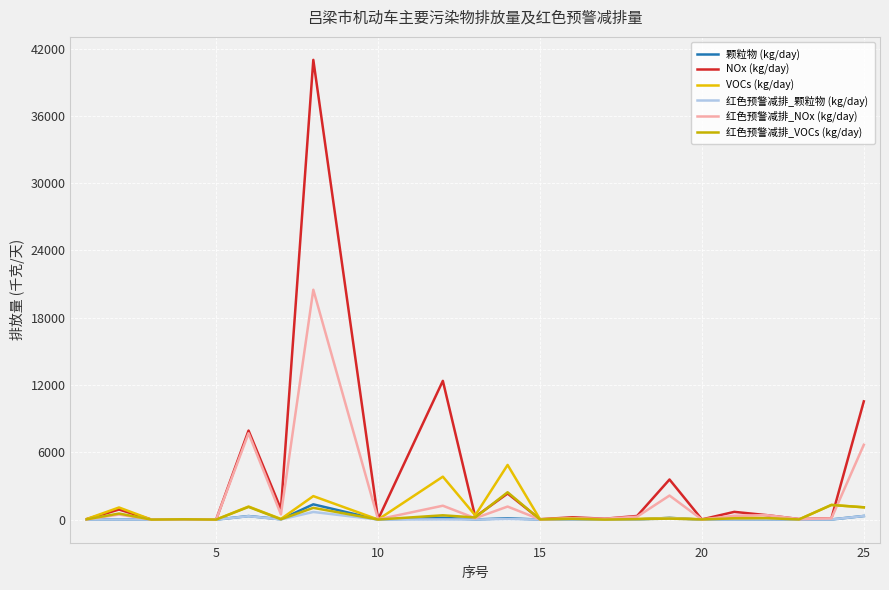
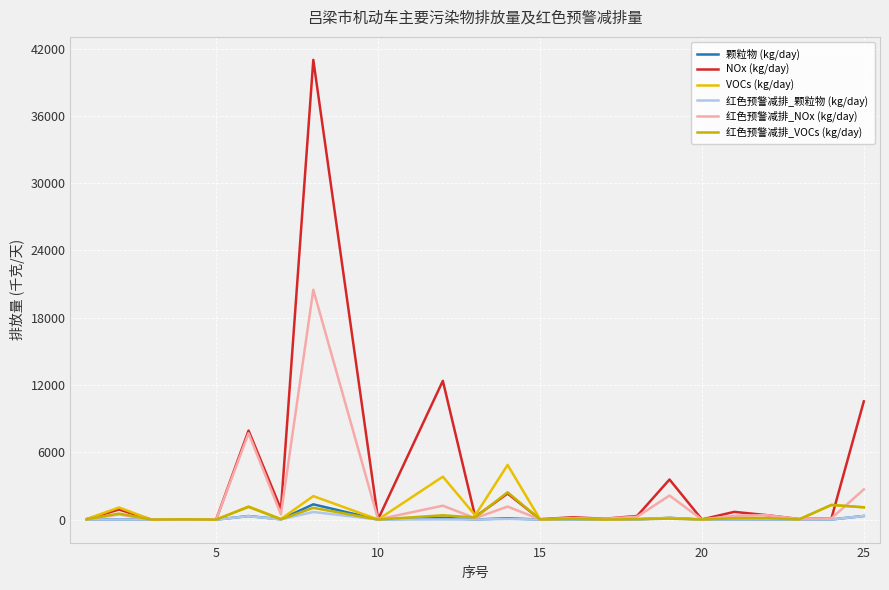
红色预警减排_NOx (kg/day), 25: 6700 -> 2700
